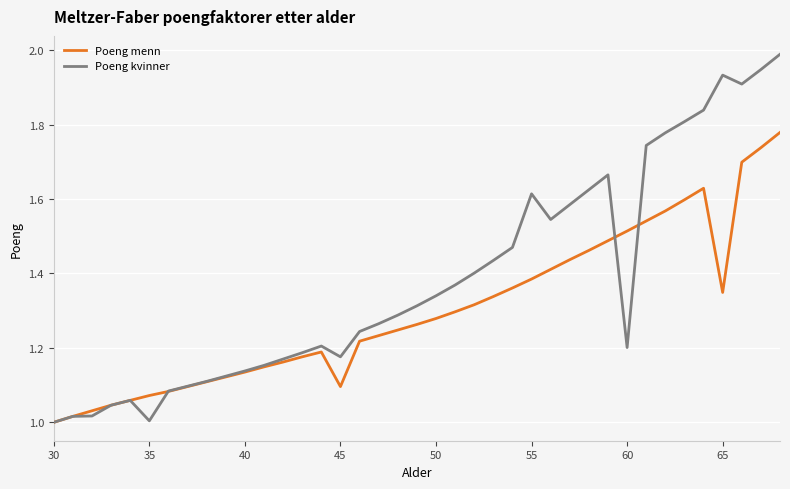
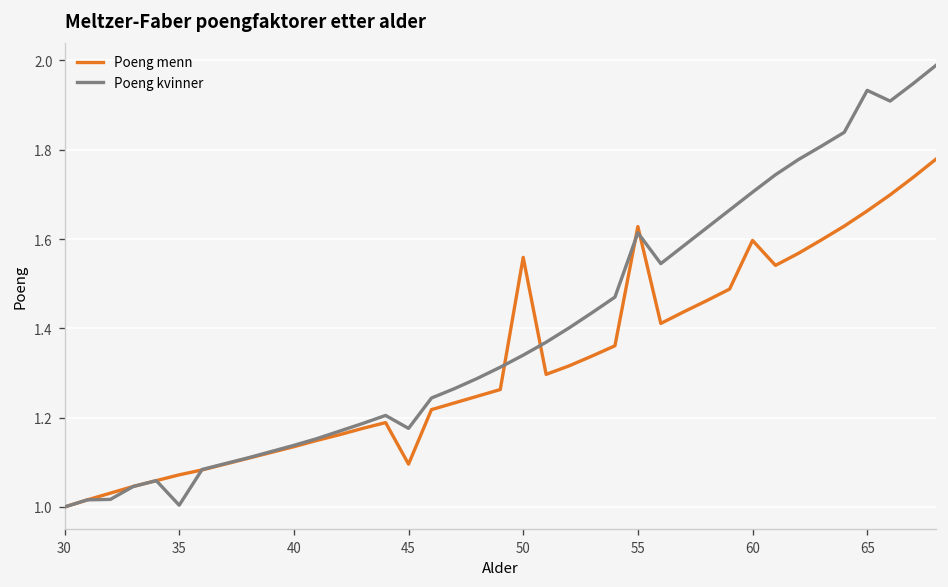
Poeng menn, 50: 1.28 -> 1.56
Poeng menn, 55: 1.39 -> 1.63
Poeng menn, 60: 1.51 -> 1.60
Poeng kvinner, 60: 1.20 -> 1.71
Poeng menn, 65: 1.35 -> 1.66
